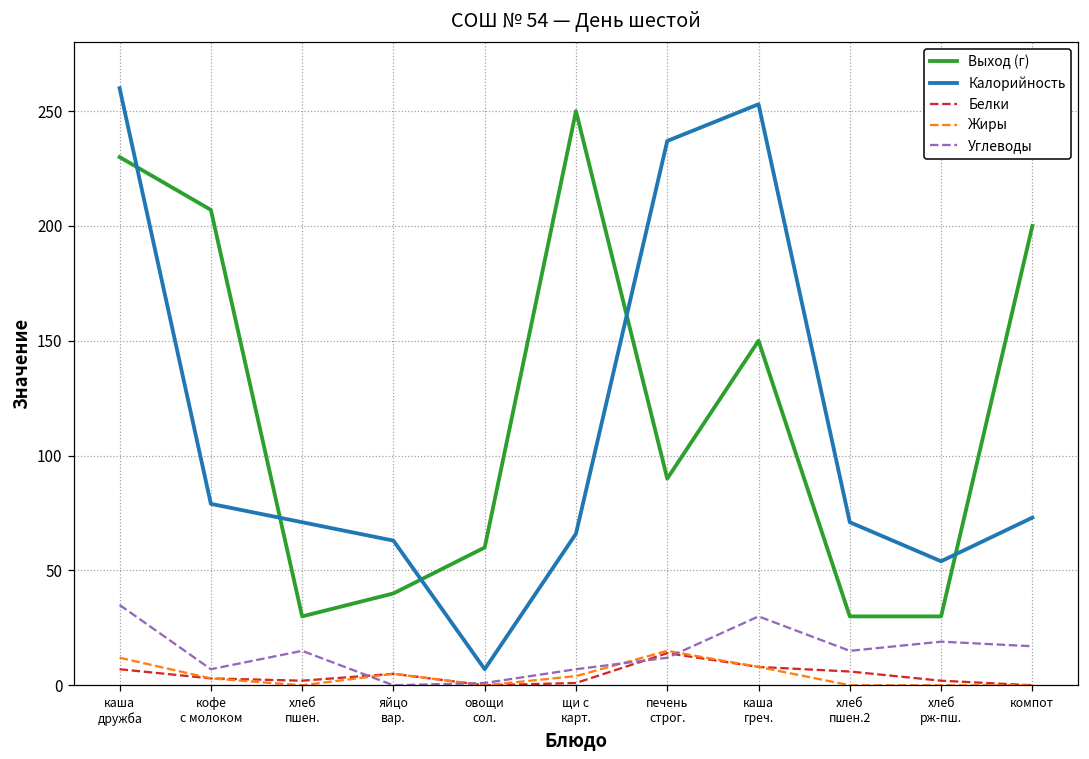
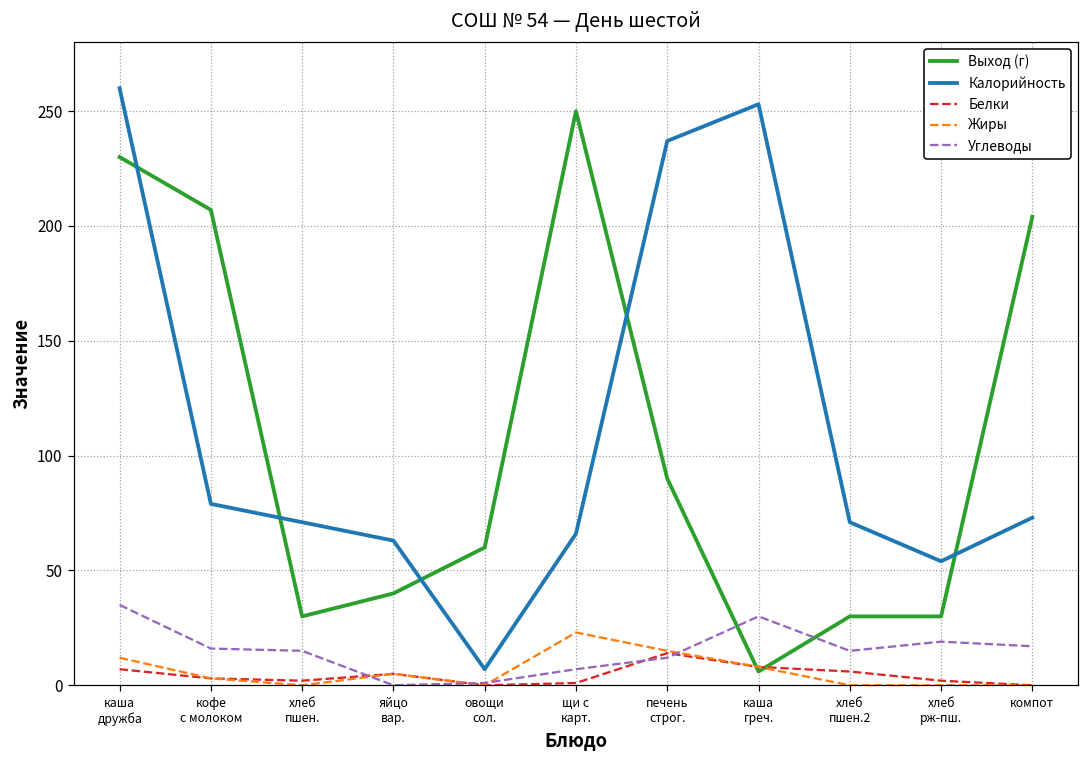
Углеводы, кофе с молоком: 7 -> 16
Жиры, щи с карт.: 4 -> 23
Выход (г), каша греч.: 150 -> 6
Выход (г), компот: 200 -> 204
